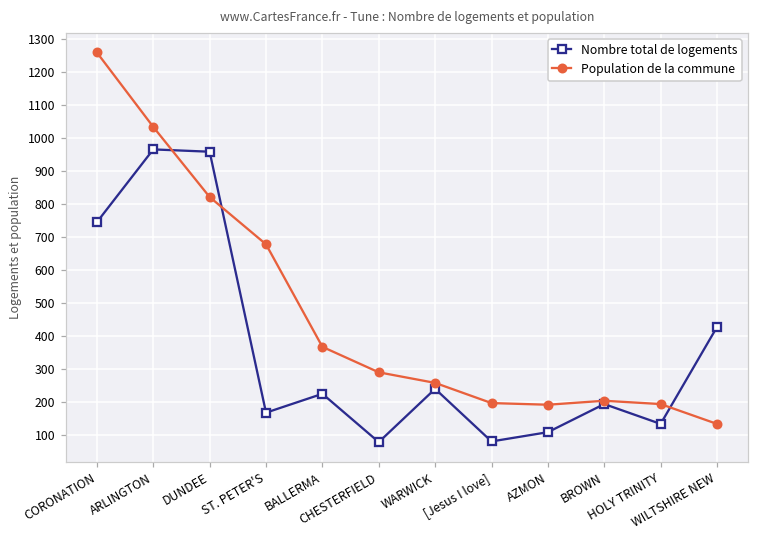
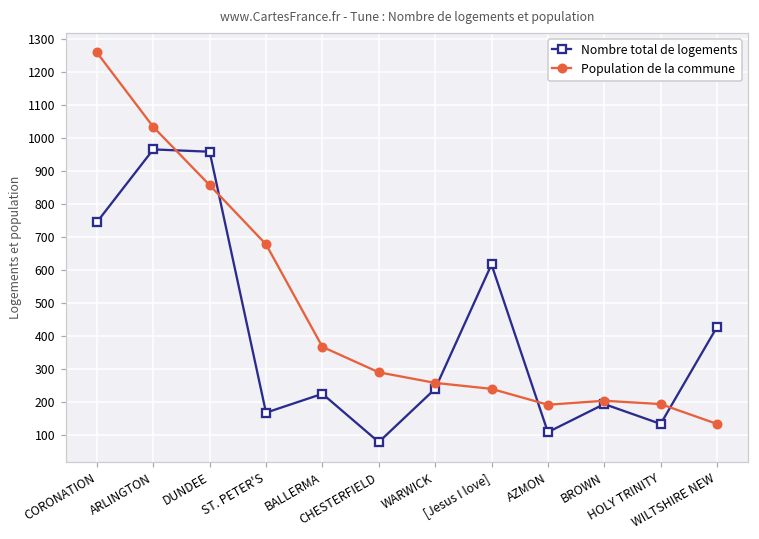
Population de la commune, DUNDEE: 820 -> 860
Nombre total de logements, [Jesus I love]: 80 -> 620
Population de la commune, [Jesus I love]: 200 -> 240
